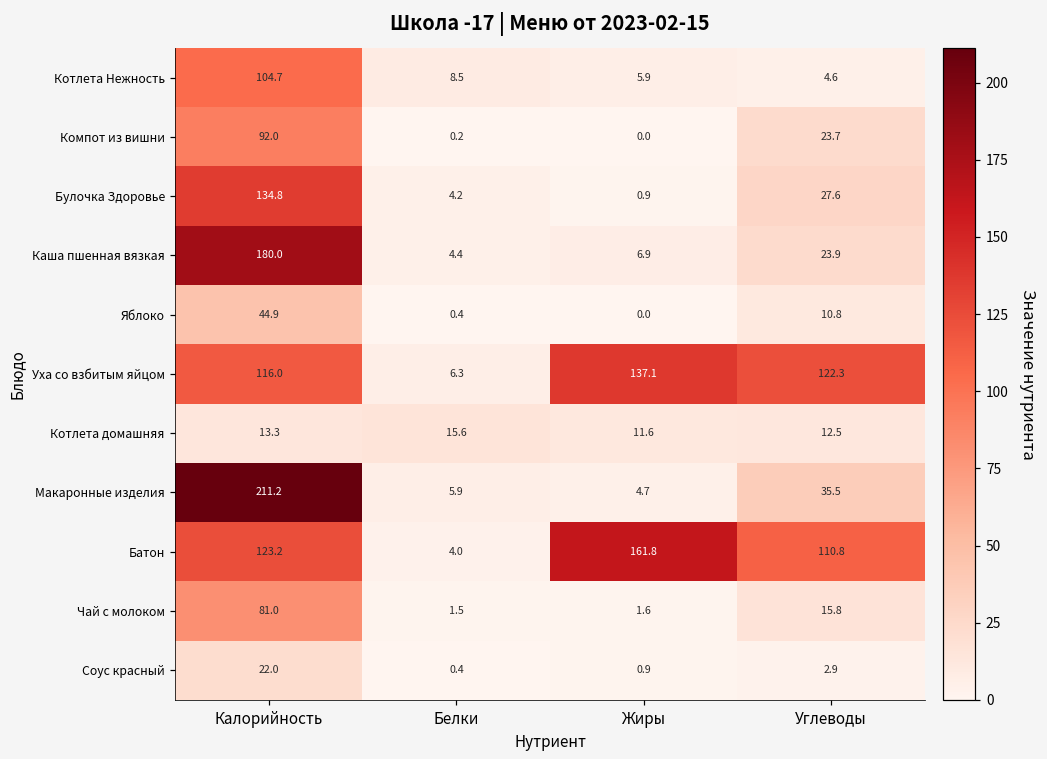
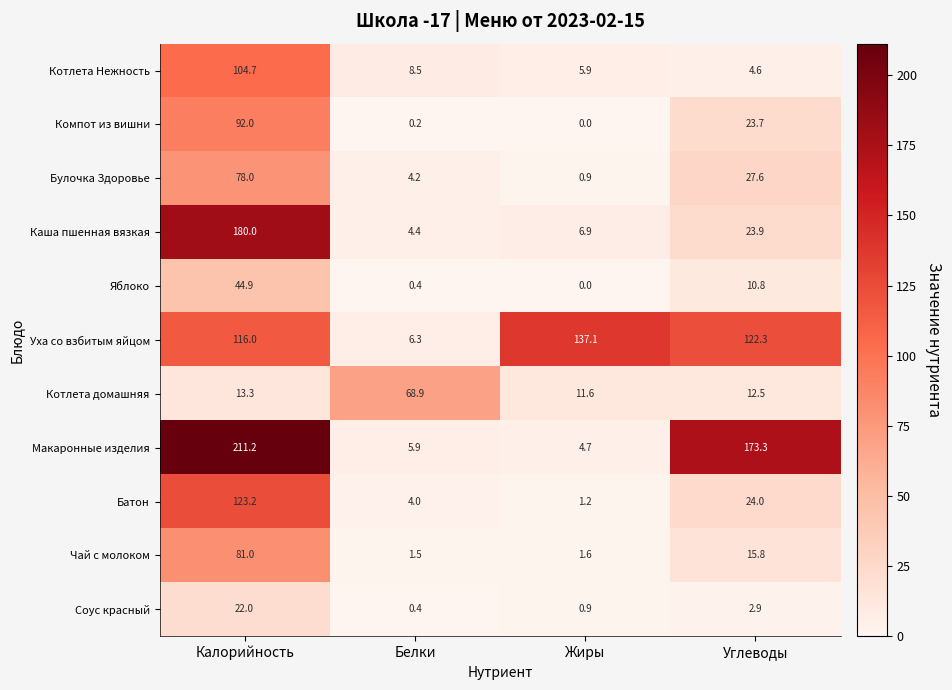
Булочка Здоровье, Калорийность: 134.8 -> 78.0
Котлета домашняя, Белки: 15.6 -> 68.9
Макаронные изделия, Углеводы: 35.5 -> 173.3
Батон, Жиры: 161.8 -> 1.2
Батон, Углеводы: 110.8 -> 24.0
